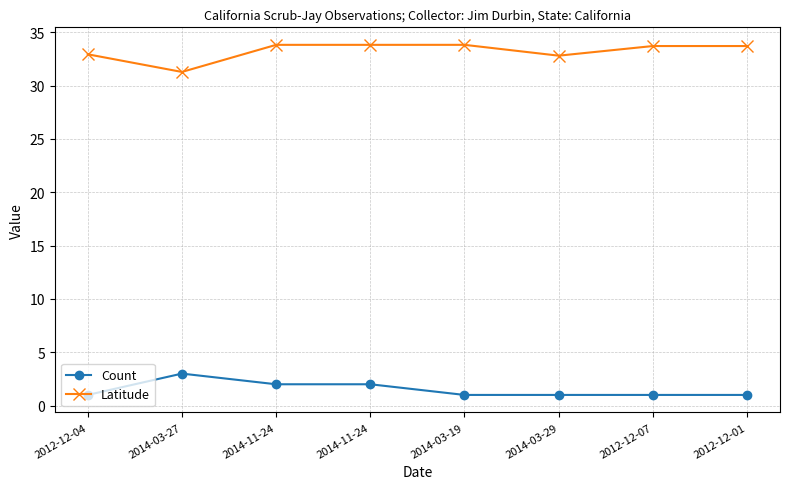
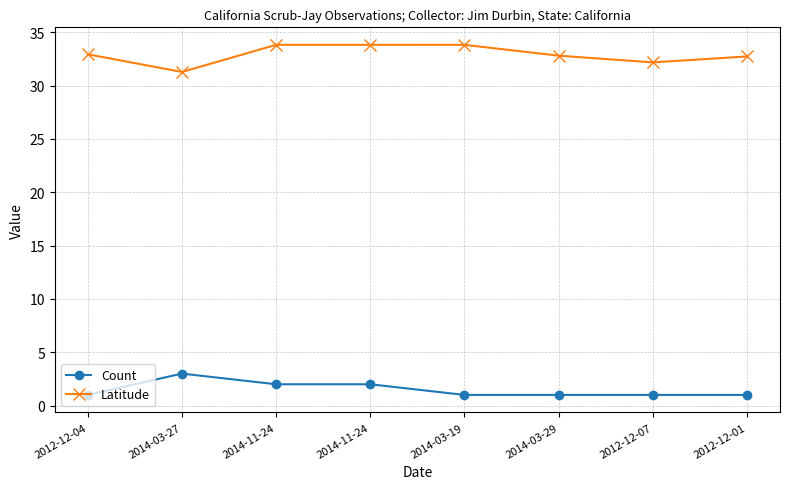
Latitude, 2012-12-07: 33.7 -> 32.2
Latitude, 2012-12-01: 33.7 -> 32.7
